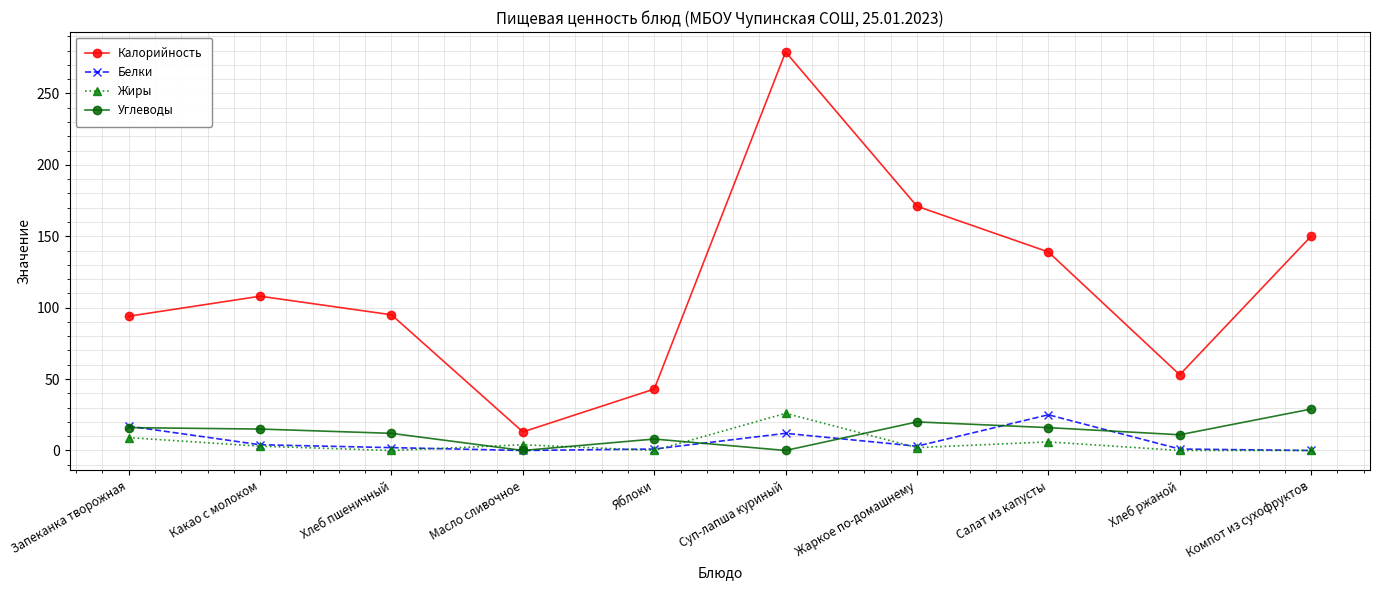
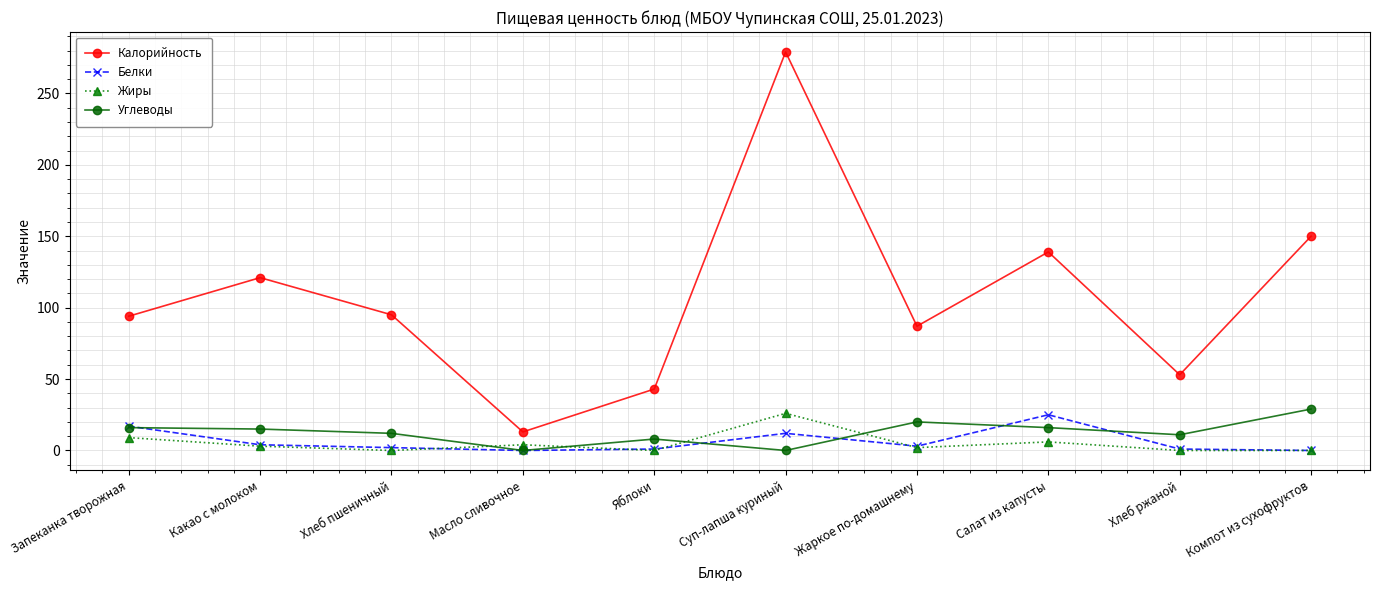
Калорийность, Какао с молоком: 108 -> 121
Калорийность, Жаркое по-домашнему: 171 -> 87
